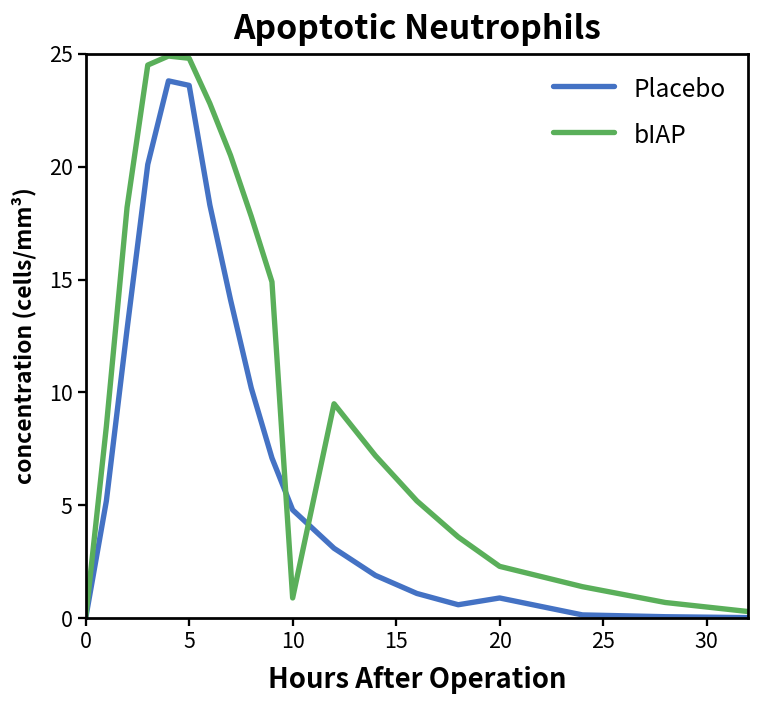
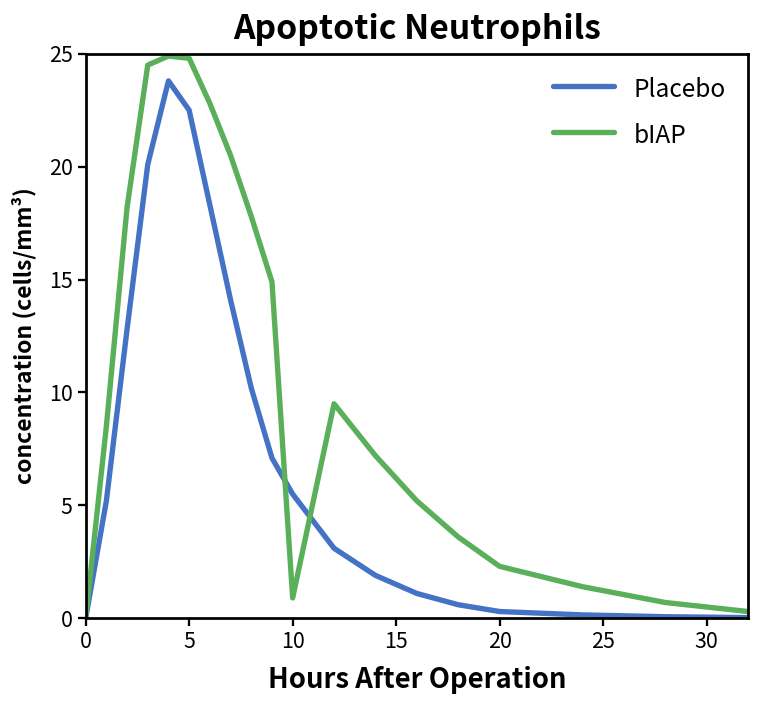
Placebo, 5: 23.6 -> 22.5
Placebo, 10: 4.8 -> 5.5
Placebo, 20: 0.9 -> 0.3
